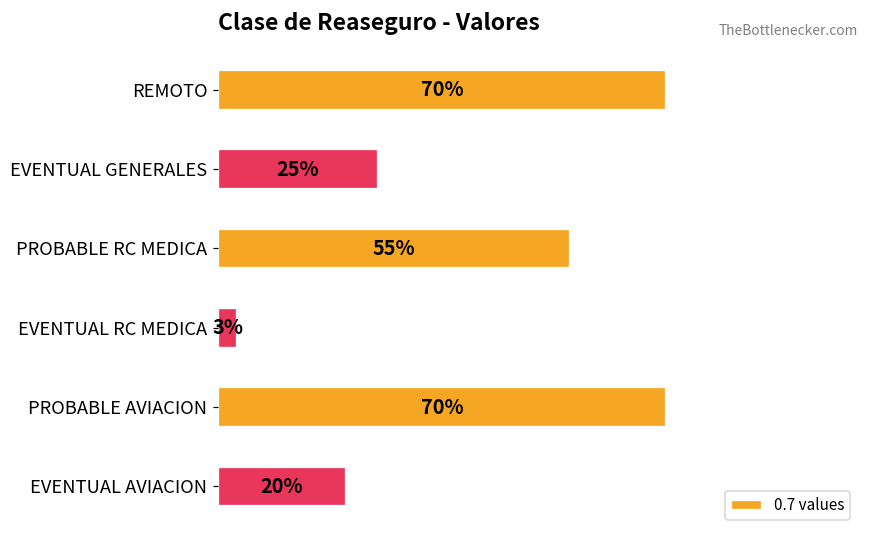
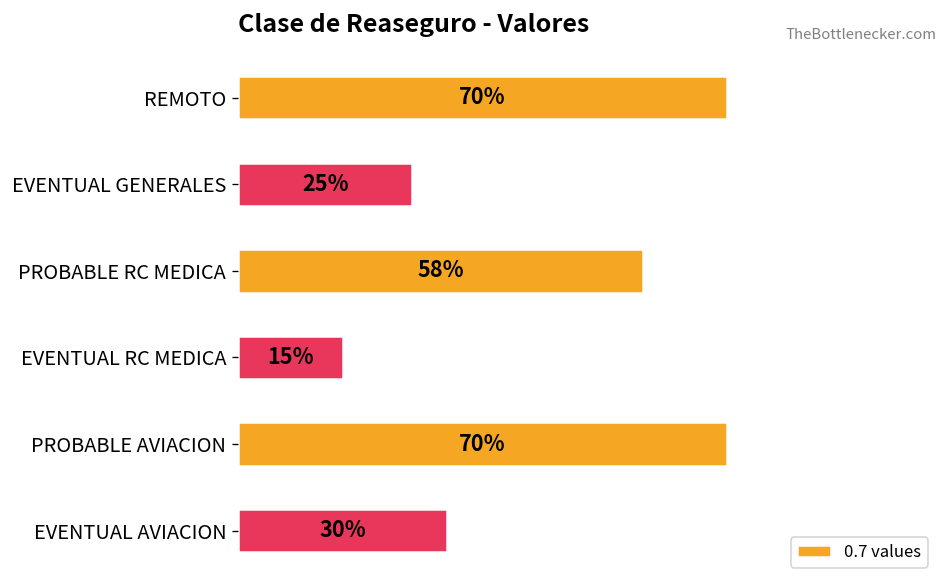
PROBABLE RC MEDICA: 55% -> 58%
EVENTUAL RC MEDICA: 3% -> 15%
EVENTUAL AVIACION: 20% -> 30%
